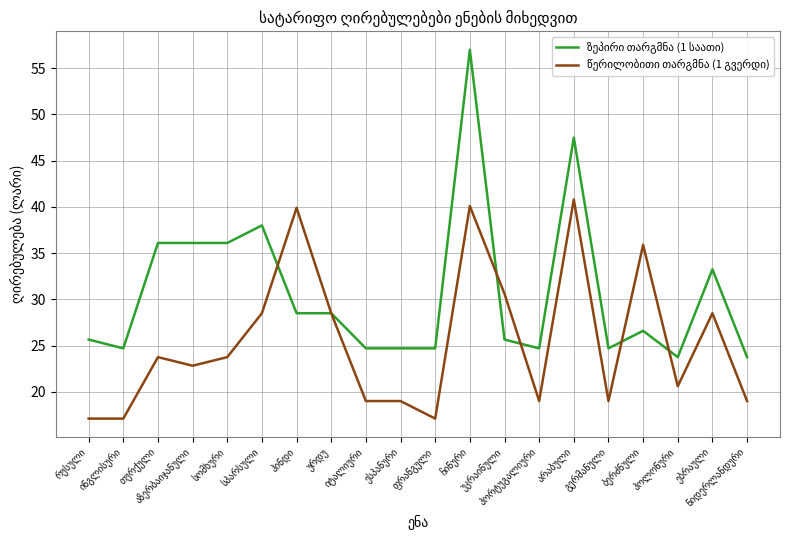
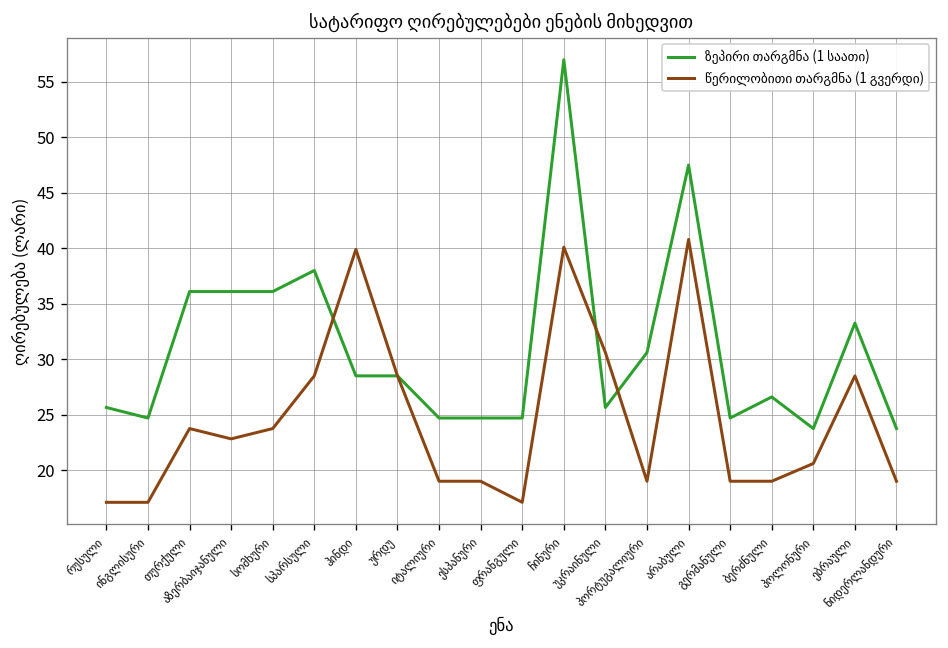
ზეპირი თარგმნა (1 საათი), პორტუგალიური: 25 -> 31
წერილობითი თარგმნა (1 გვერდი), ბერძნული: 36 -> 19
